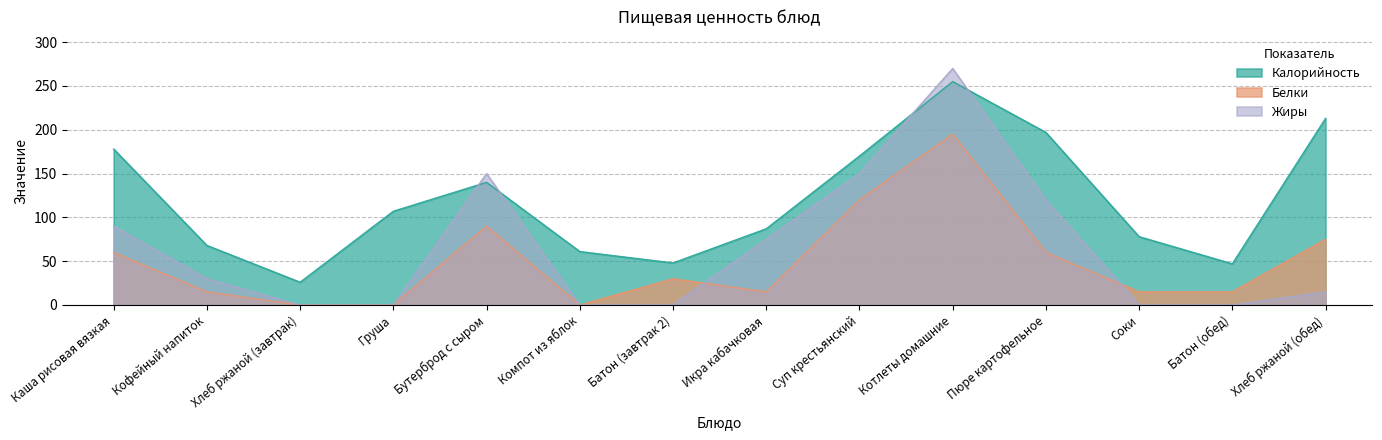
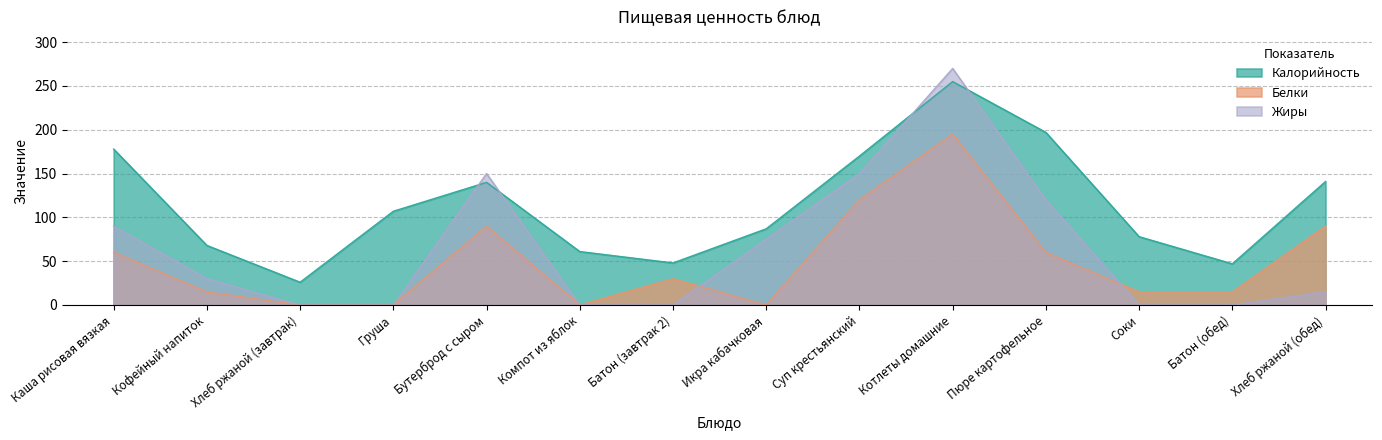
Белки, Икра кабачковая: 20 -> 0
Калорийность, Хлеб ржаной (обед): 210 -> 140
Белки, Хлеб ржаной (обед): 80 -> 90
